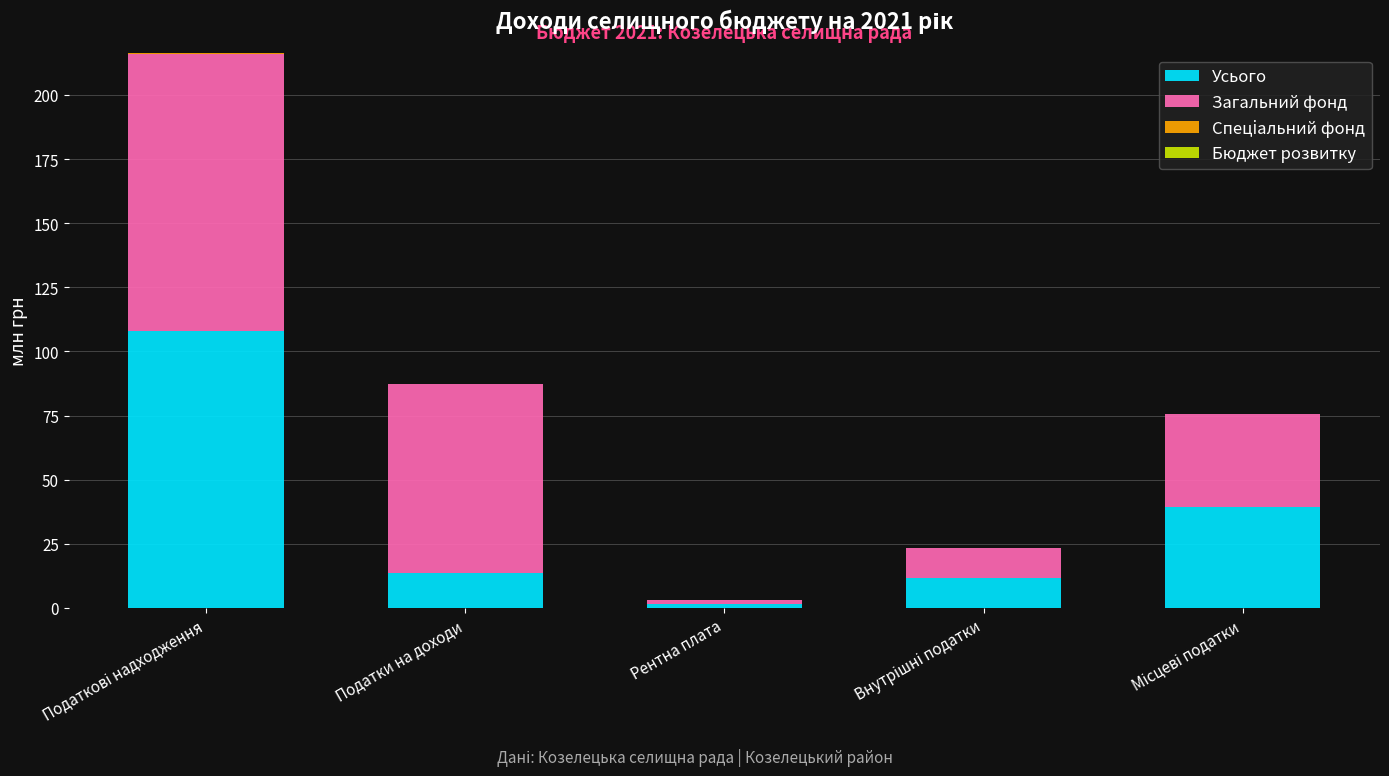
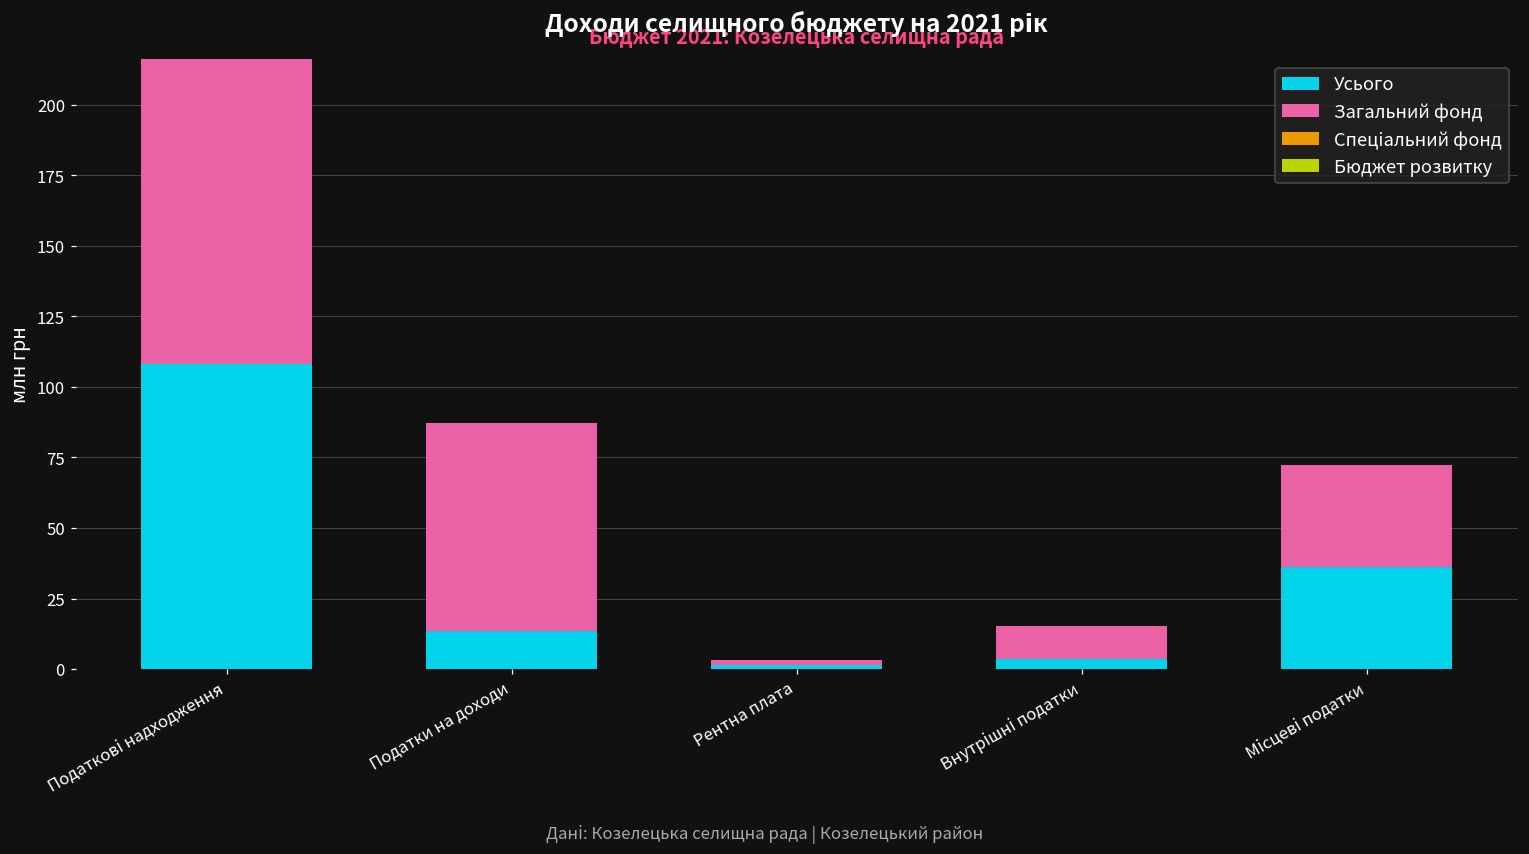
Усього, Внутрішні податки: 12 -> 4
Усього, Місцеві податки: 39 -> 36
